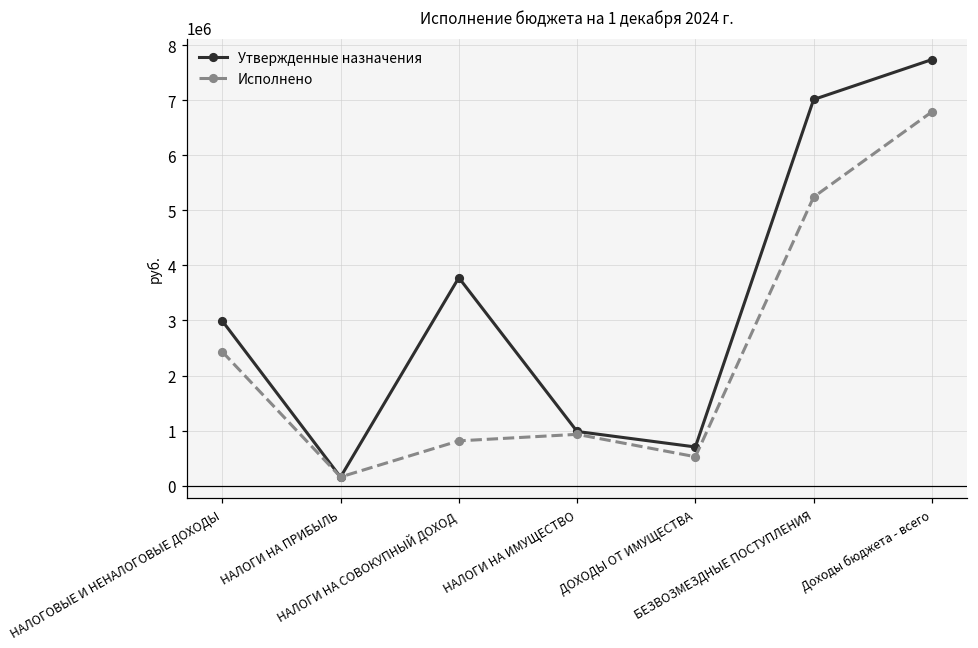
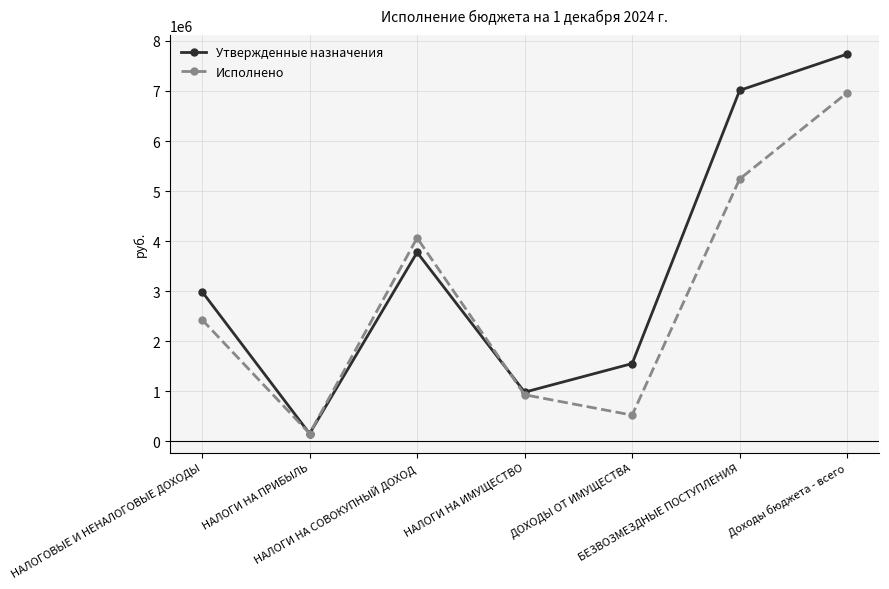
Исполнено, НАЛОГИ НА СОВОКУПНЫЙ ДОХОД: 800000 -> 4100000
Утвержденные назначения, ДОХОДЫ ОТ ИМУЩЕСТВА: 700000 -> 1600000
Исполнено, Доходы бюджета - всего: 6800000 -> 7000000
